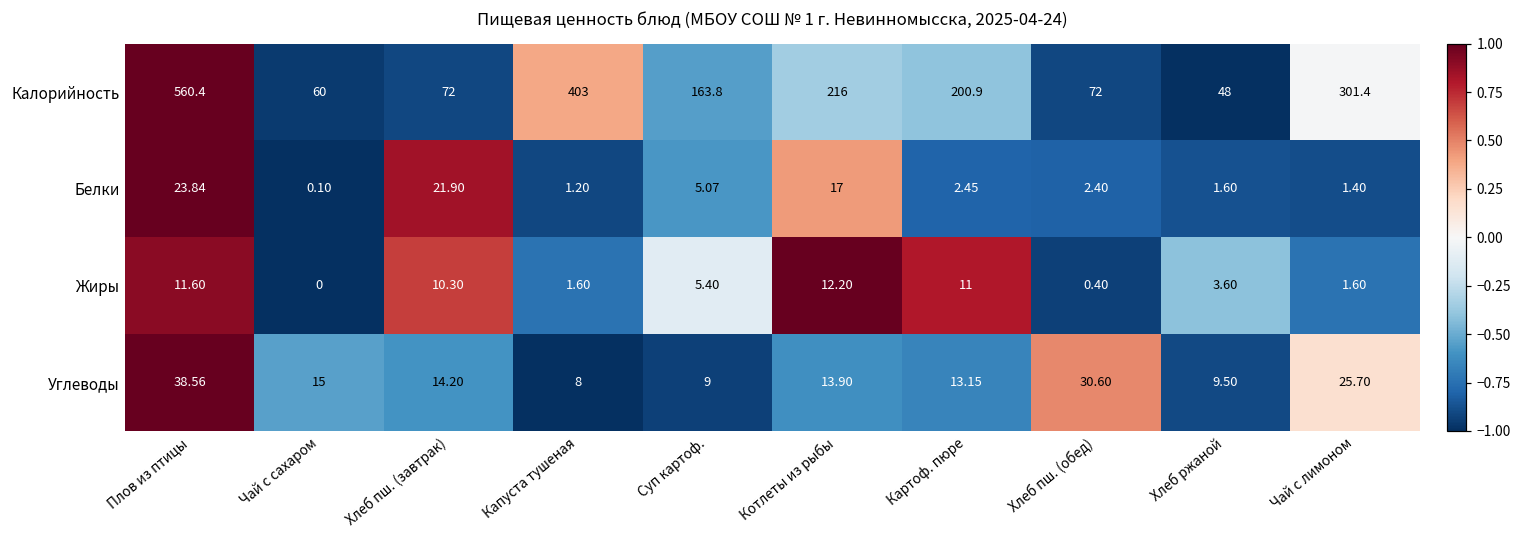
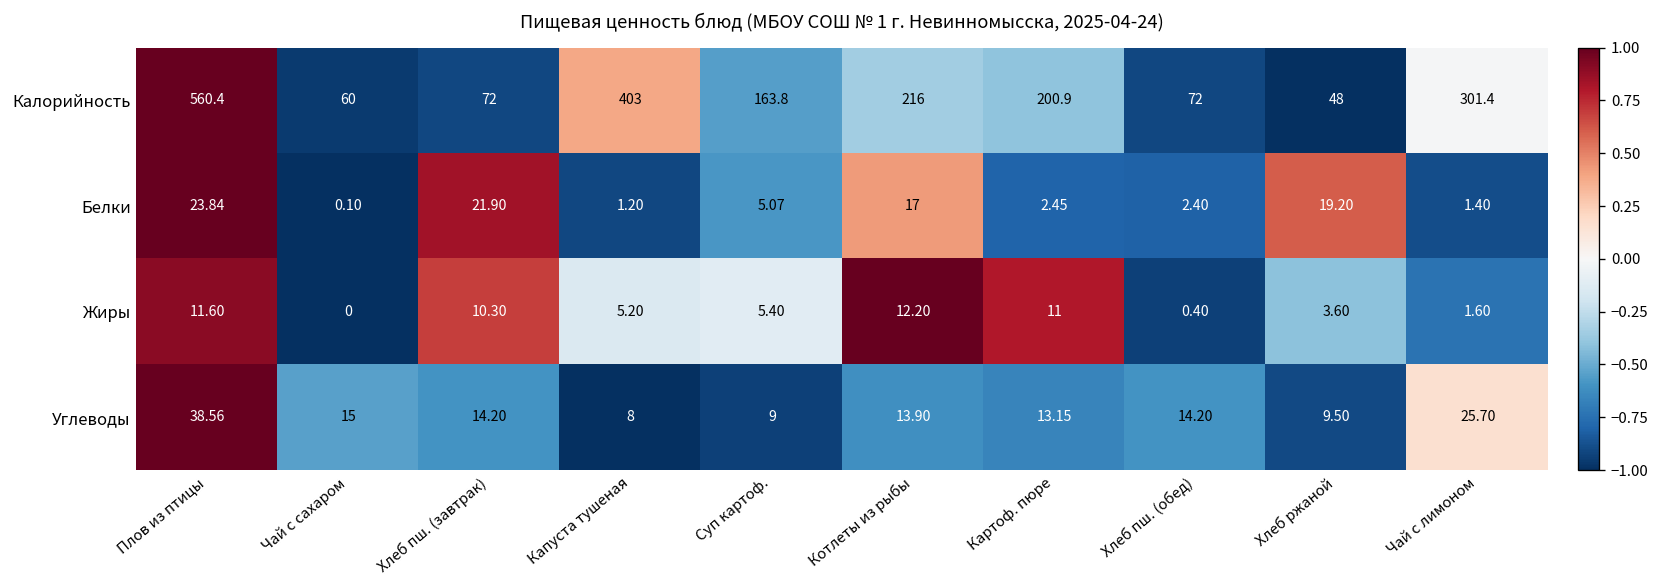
Белки, Хлеб ржаной: 1.60 -> 19.20
Жиры, Капуста тушеная: 1.60 -> 5.20
Углеводы, Хлеб пш. (обед): 30.60 -> 14.20
